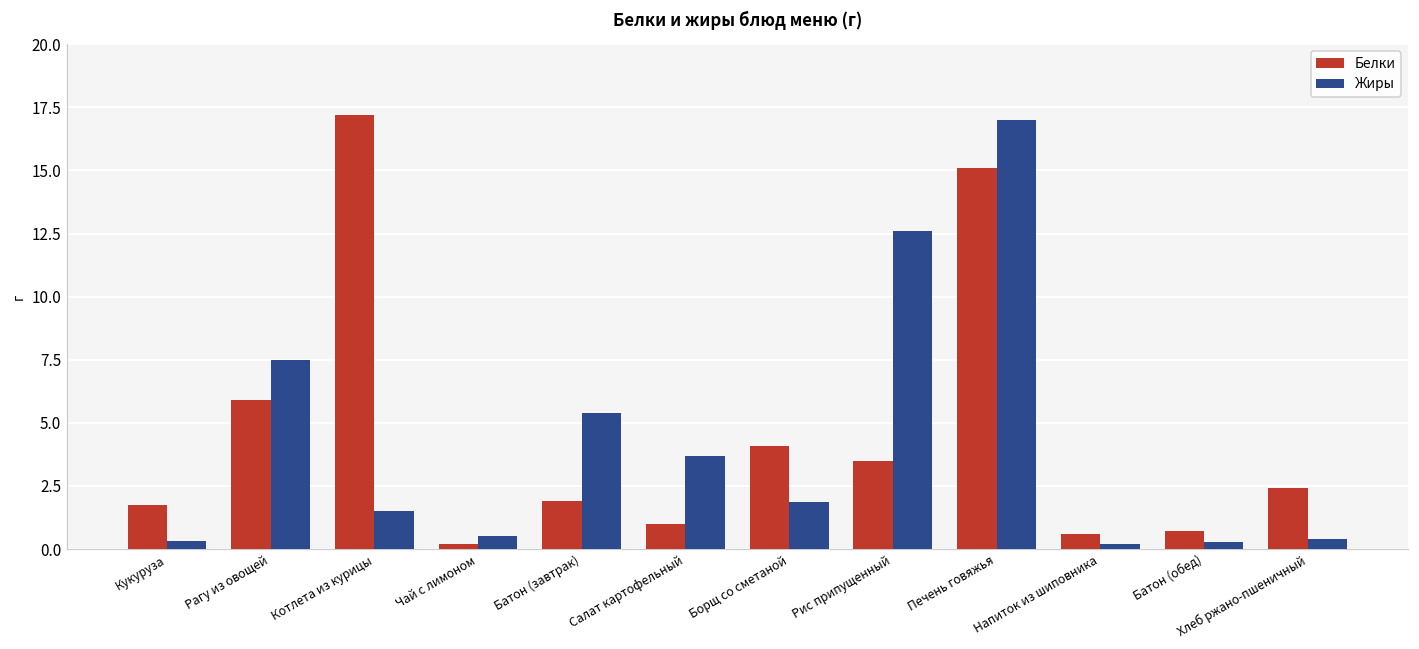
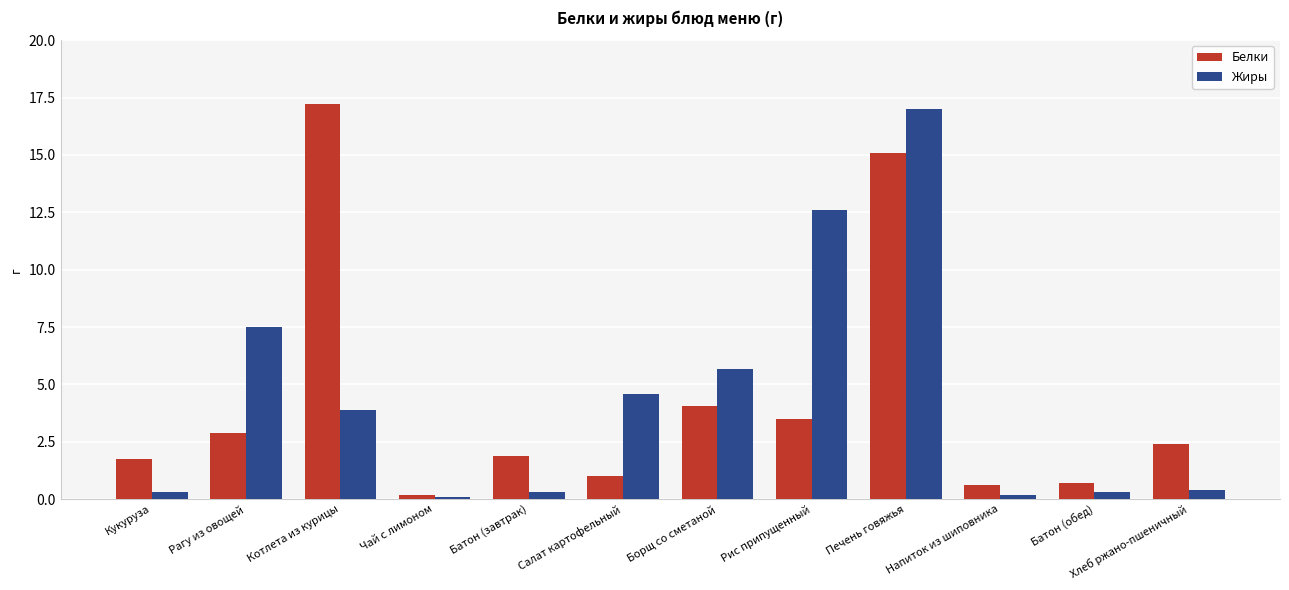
Белки, Рагу из овощей: 5.9 -> 2.9
Жиры, Котлета из курицы: 1.5 -> 3.9
Жиры, Чай с лимоном: 0.5 -> 0.1
Жиры, Батон (завтрак): 5.4 -> 0.3
Жиры, Салат картофельный: 3.7 -> 4.6
Жиры, Борщ со сметаной: 1.9 -> 5.7
